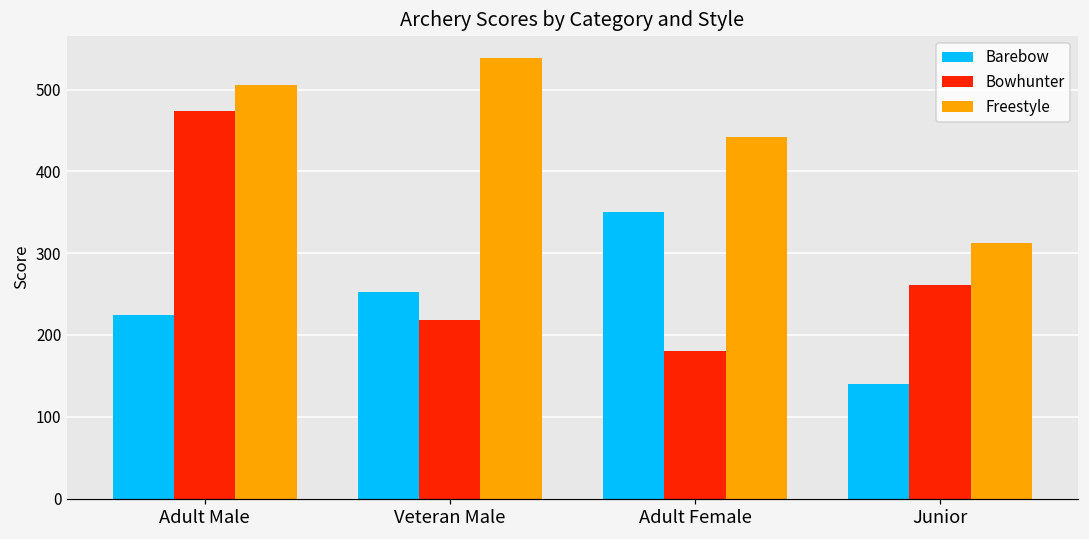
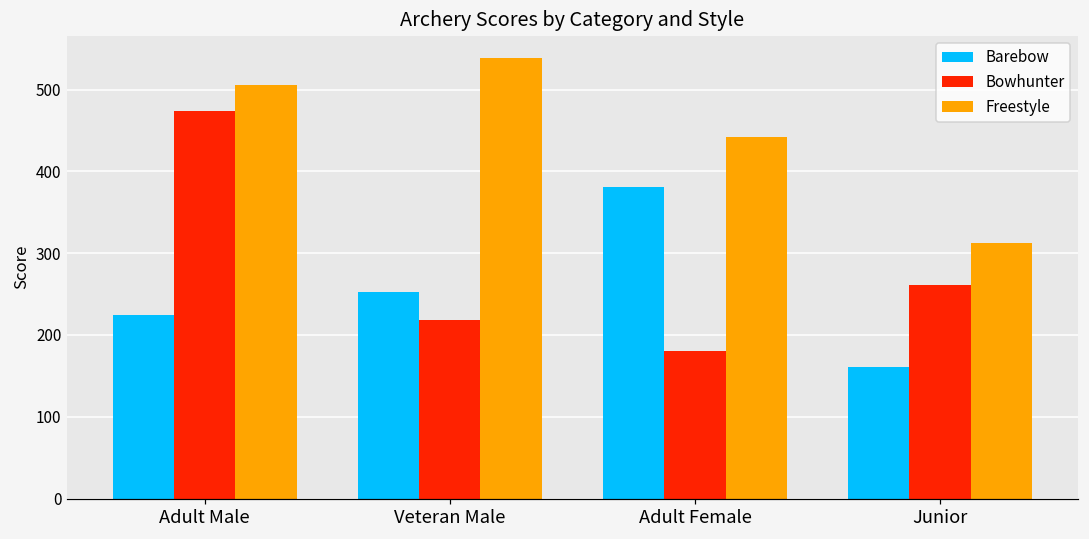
Barebow, Adult Female: 350 -> 380
Barebow, Junior: 140 -> 160
